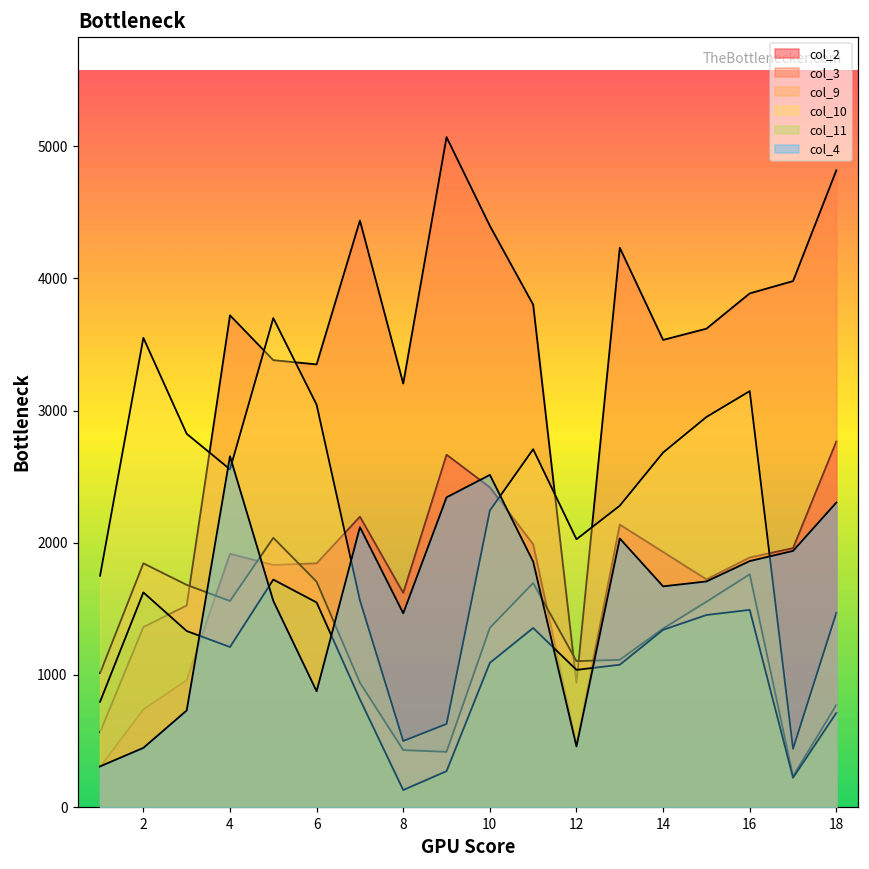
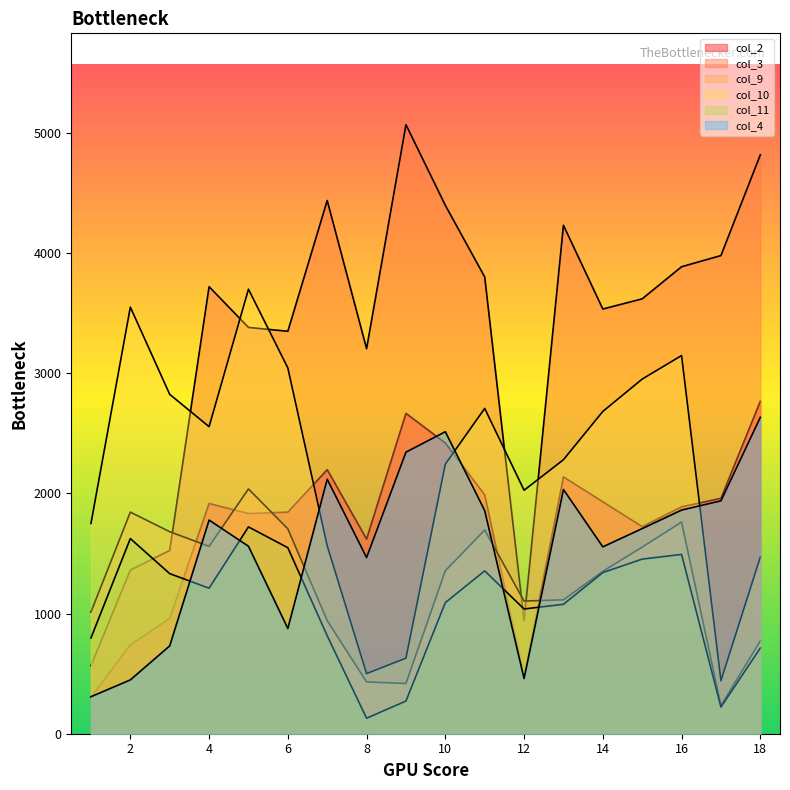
col_4, 4: 2650 -> 1780
col_4, 14: 1670 -> 1560
col_4, 18: 2300 -> 2630
